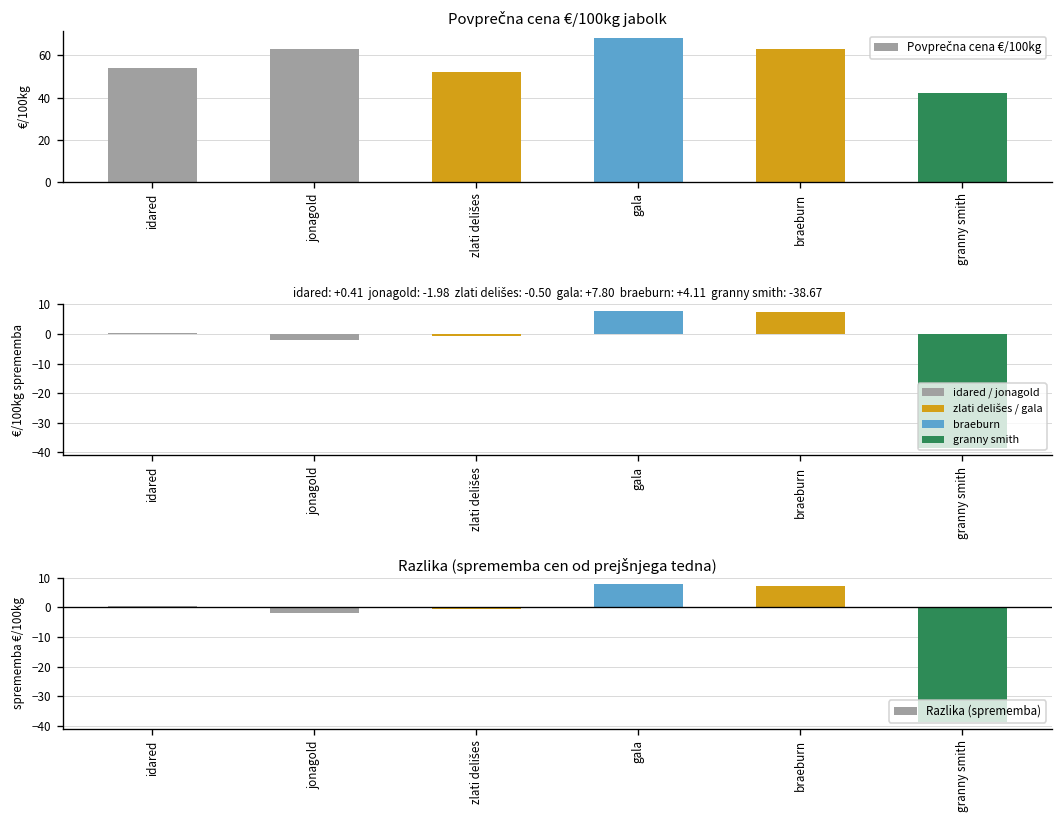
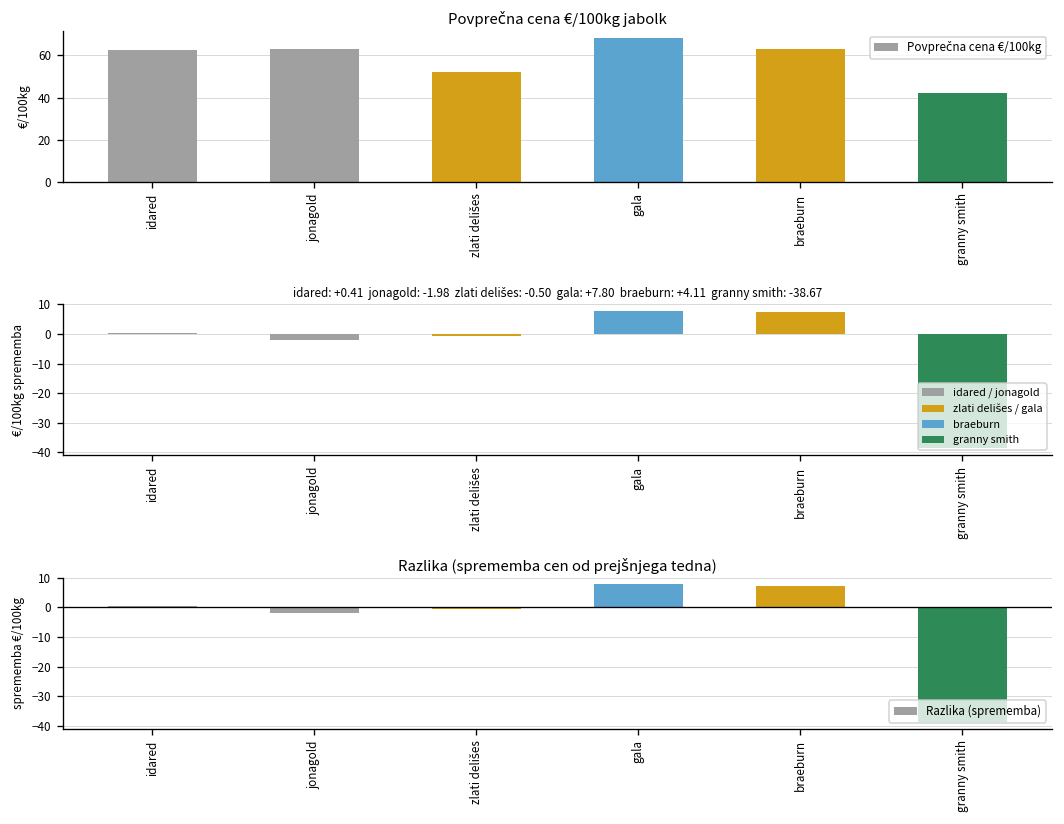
Povprečna cena €/100kg jabolk, idared: 54 -> 63
